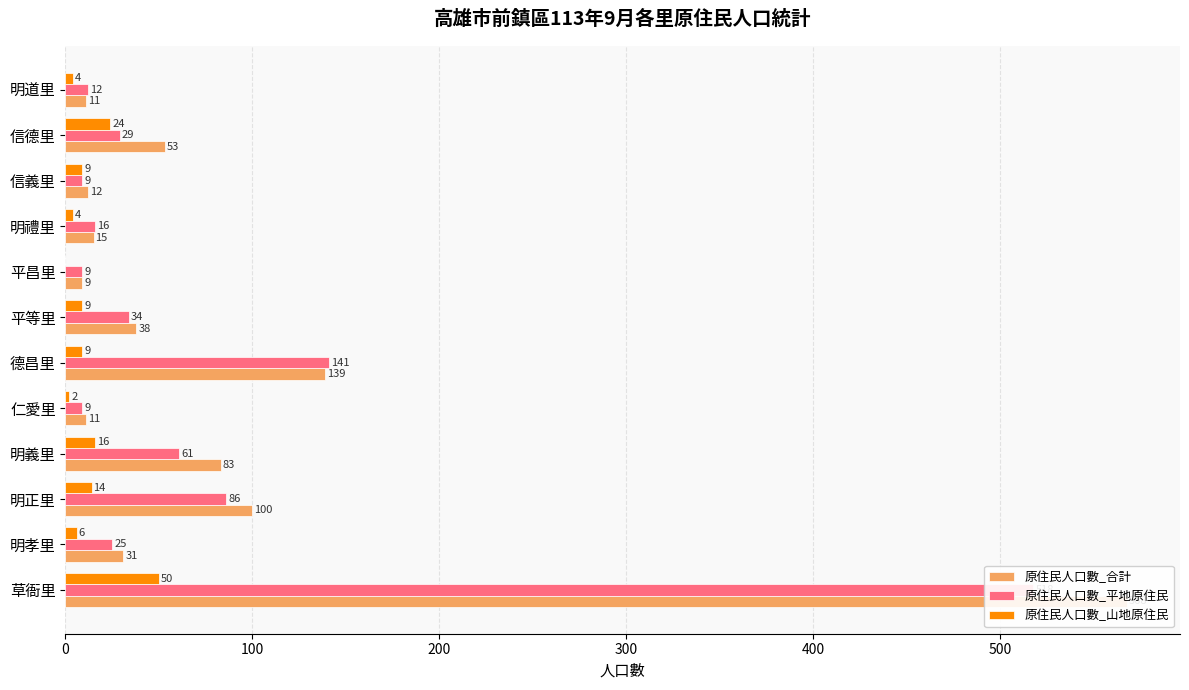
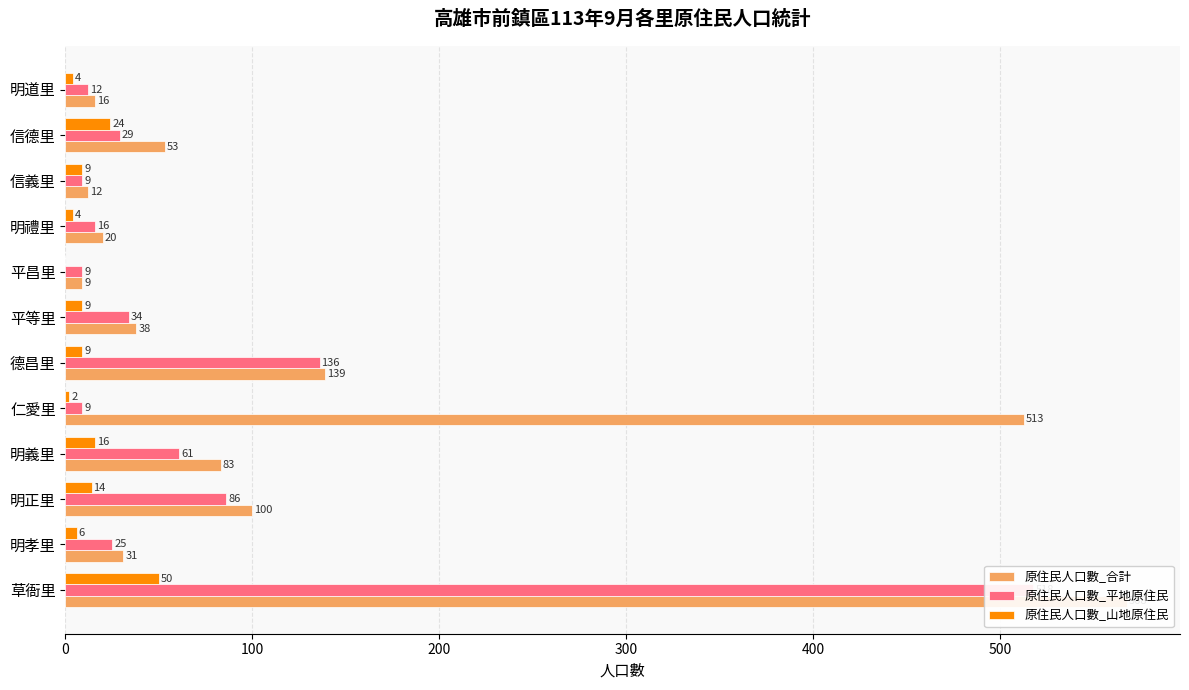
原住民人口數_合計, 明道里: 11 -> 16
原住民人口數_合計, 明禮里: 15 -> 20
原住民人口數_平地原住民, 德昌里: 141 -> 136
原住民人口數_合計, 仁愛里: 11 -> 513
